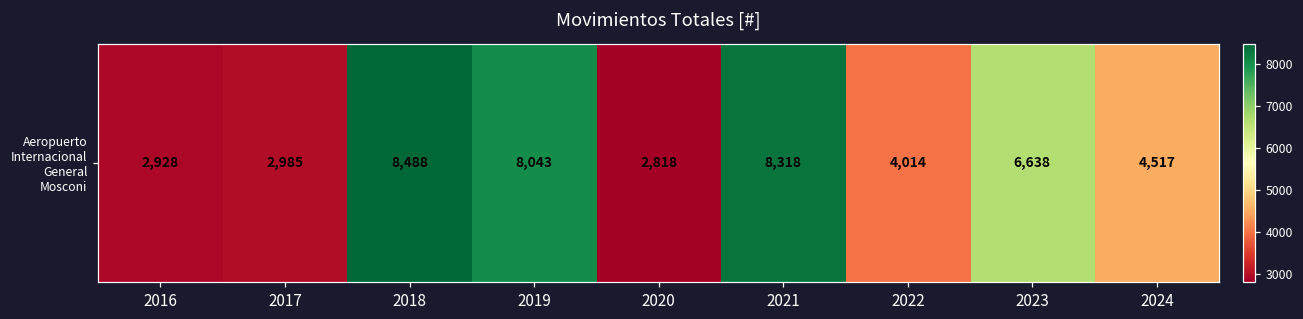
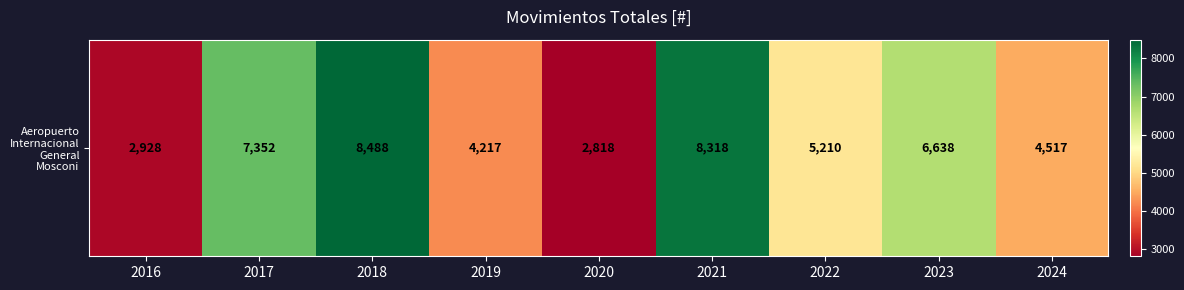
Aeropuerto Internacional General Mosconi, 2017: 2,985 -> 7,352
Aeropuerto Internacional General Mosconi, 2019: 8,043 -> 4,217
Aeropuerto Internacional General Mosconi, 2022: 4,014 -> 5,210
